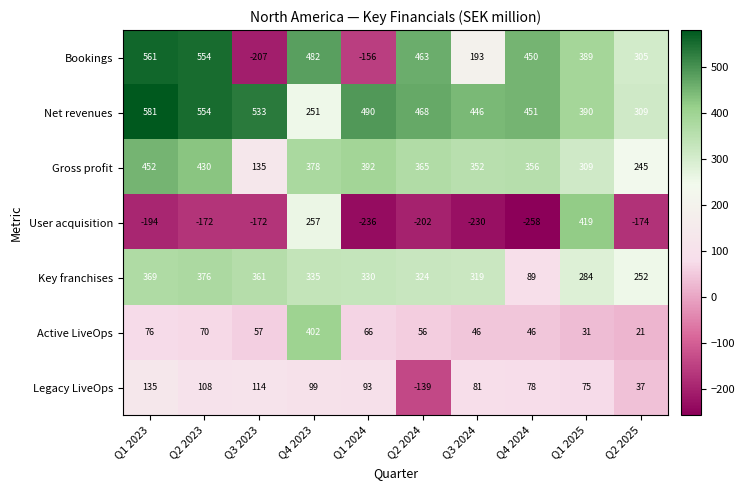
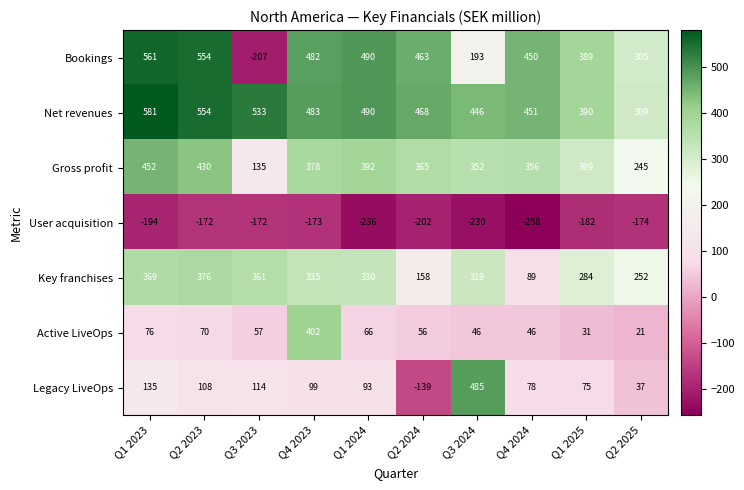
Bookings, Q1 2024: -156 -> 490
Net revenues, Q4 2023: 251 -> 483
User acquisition, Q4 2023: 257 -> -173
User acquisition, Q1 2025: 419 -> -182
Key franchises, Q2 2024: 324 -> 158
Legacy LiveOps, Q3 2024: 81 -> 485
